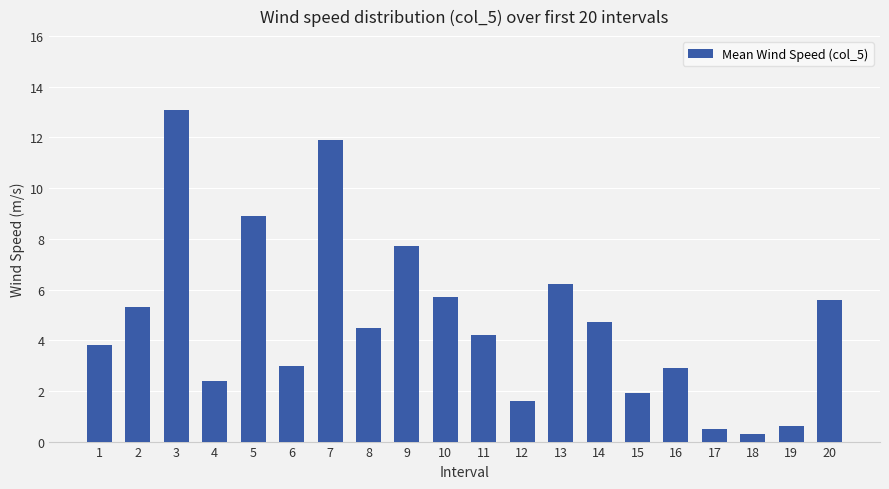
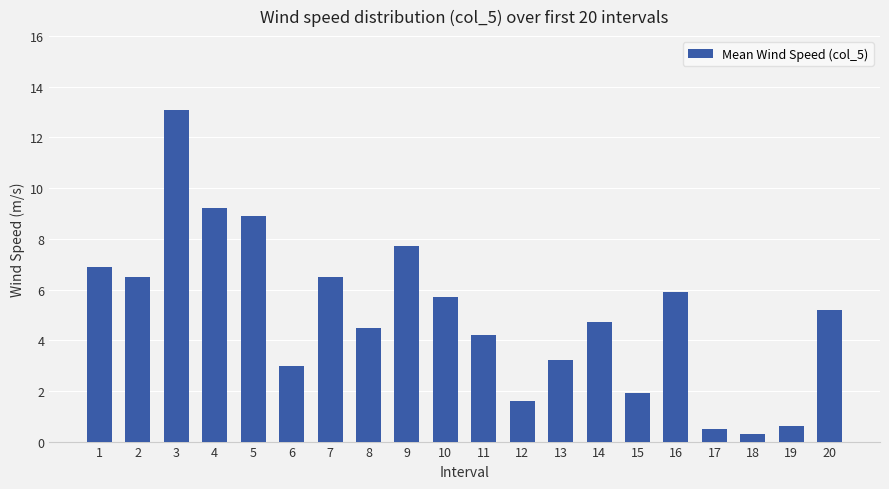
1: 3.8 -> 6.9
2: 5.3 -> 6.5
4: 2.4 -> 9.2
7: 11.9 -> 6.5
13: 6.2 -> 3.2
16: 2.9 -> 5.9
20: 5.6 -> 5.2
